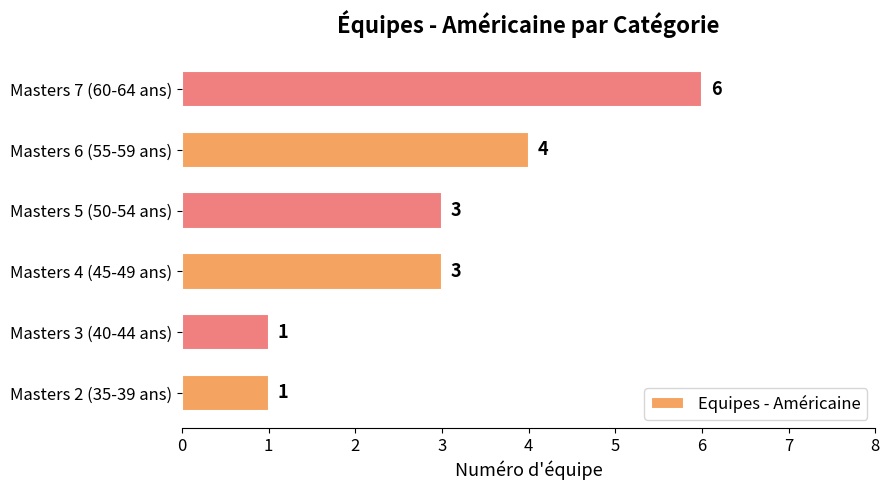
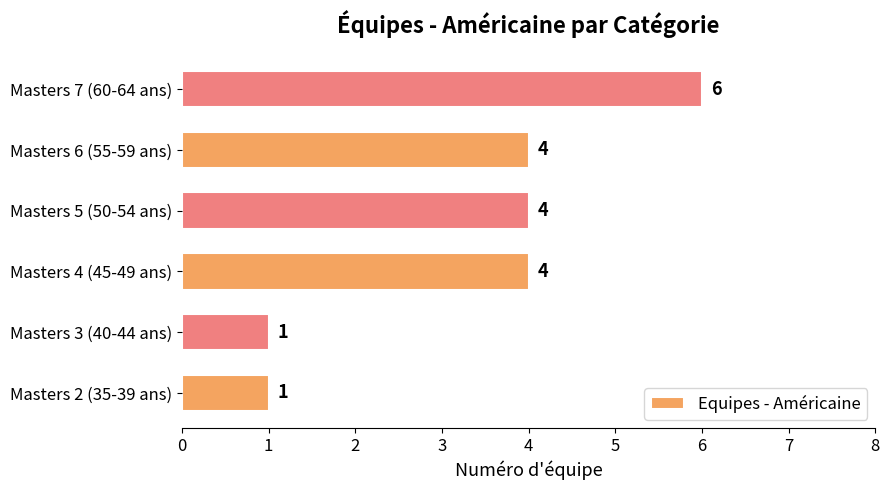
Masters 5 (50-54 ans): 3 -> 4
Masters 4 (45-49 ans): 3 -> 4
